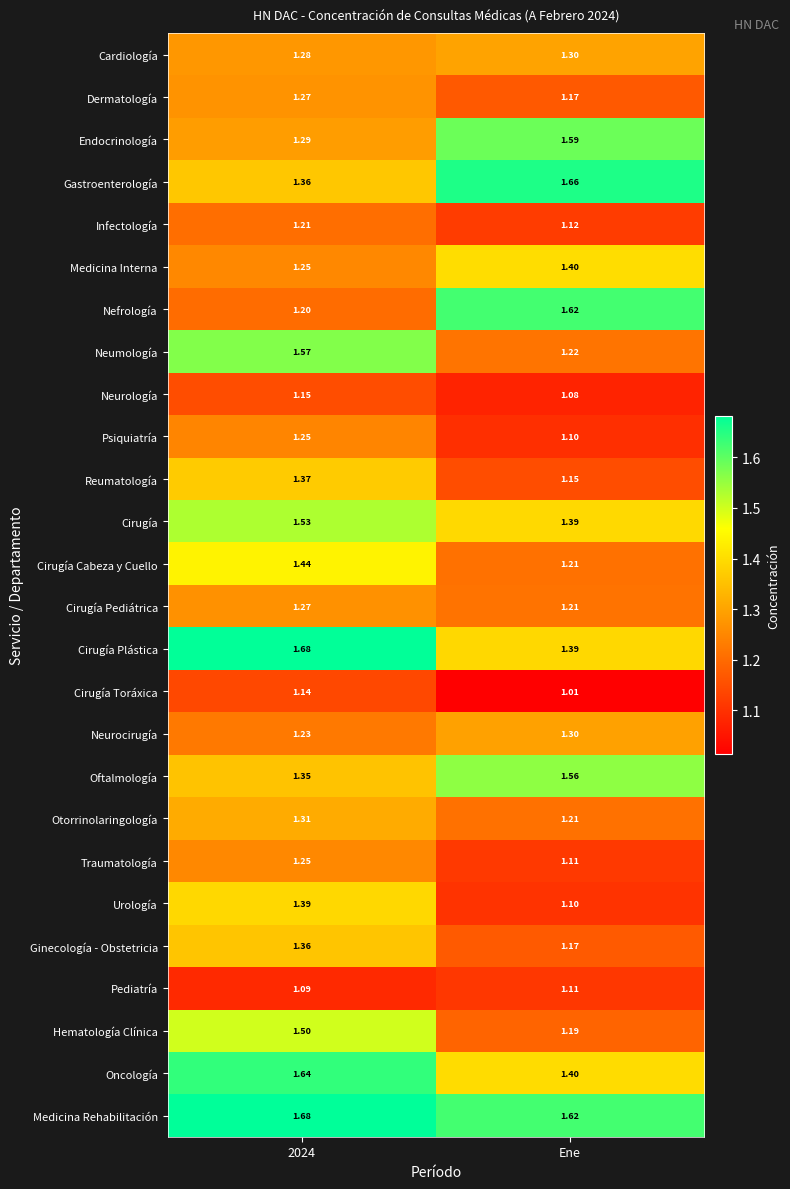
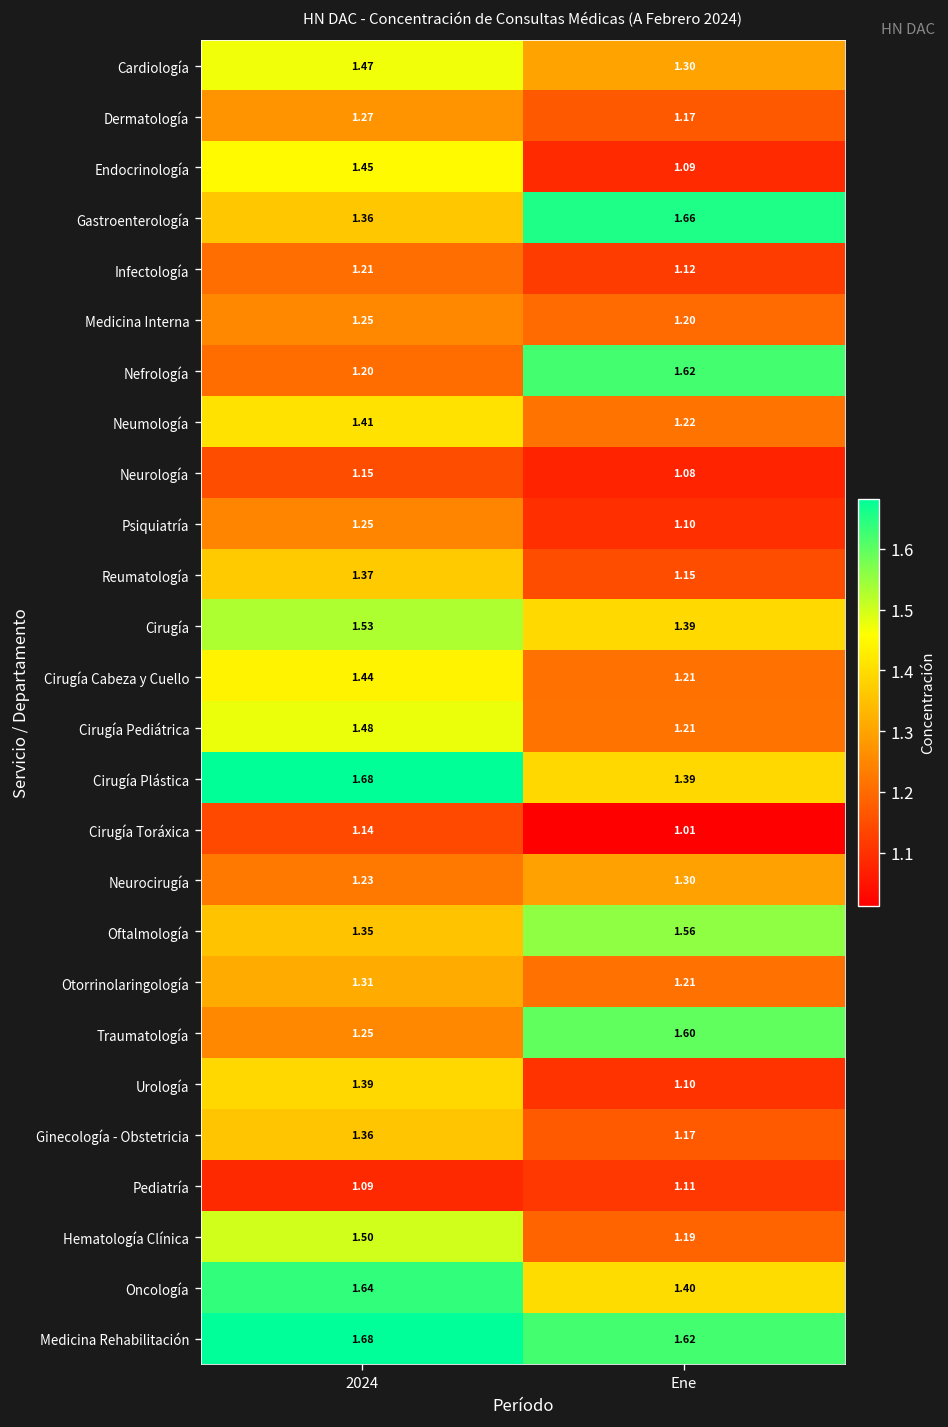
Cardiología, 2024: 1.28 -> 1.47
Endocrinología, 2024: 1.29 -> 1.45
Endocrinología, Ene: 1.59 -> 1.09
Medicina Interna, Ene: 1.40 -> 1.20
Neumología, 2024: 1.57 -> 1.41
Cirugía Pediátrica, 2024: 1.27 -> 1.48
Traumatología, Ene: 1.11 -> 1.60
